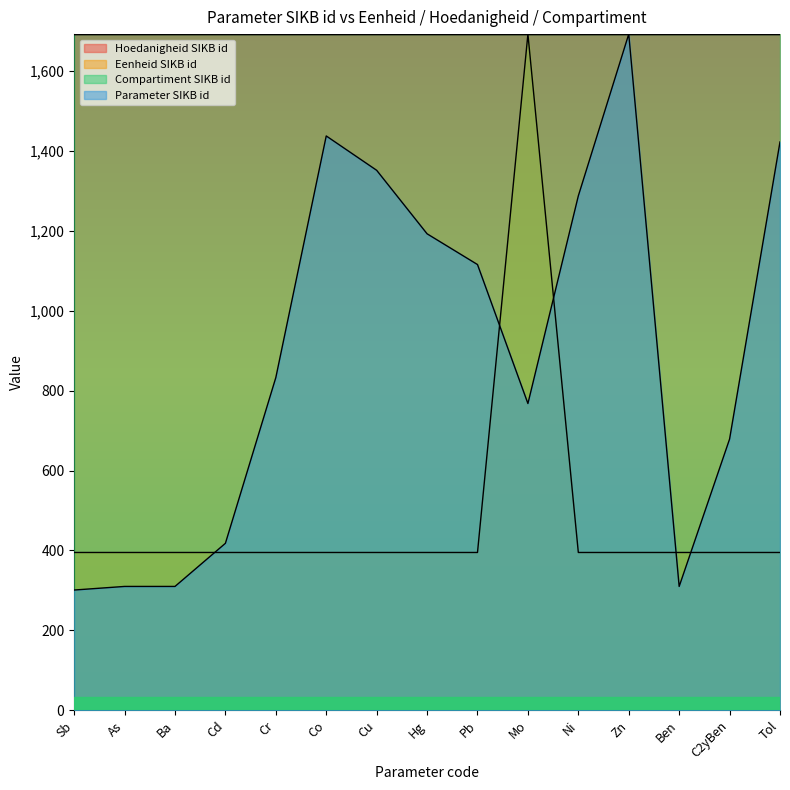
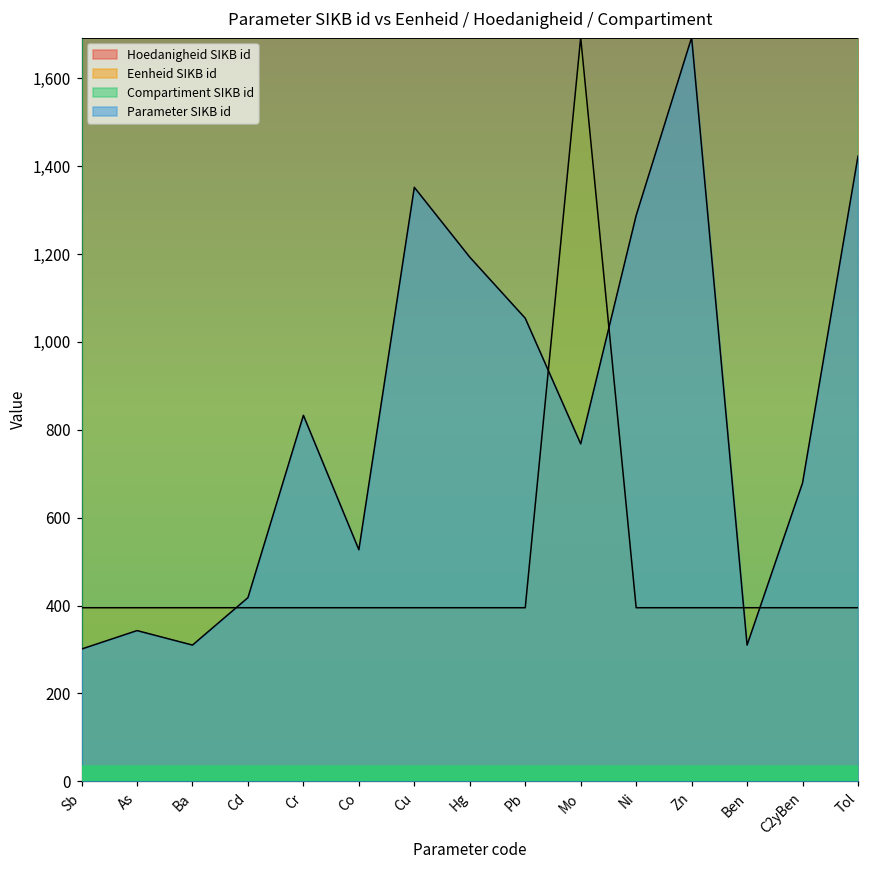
Parameter SIKB id, As: 310 -> 340
Parameter SIKB id, Co: 1,440 -> 530
Parameter SIKB id, Pb: 1,120 -> 1,050
